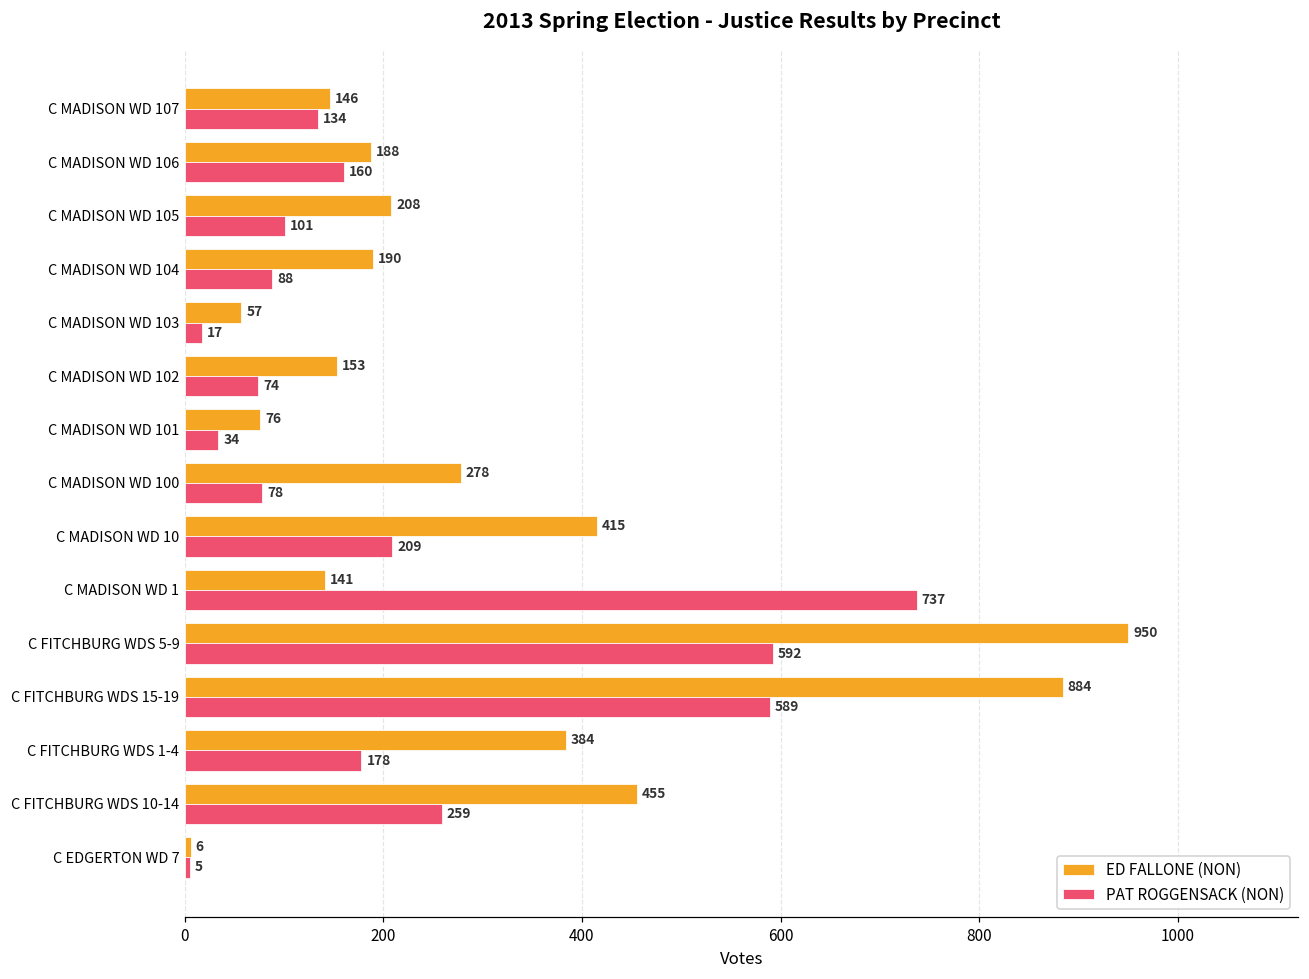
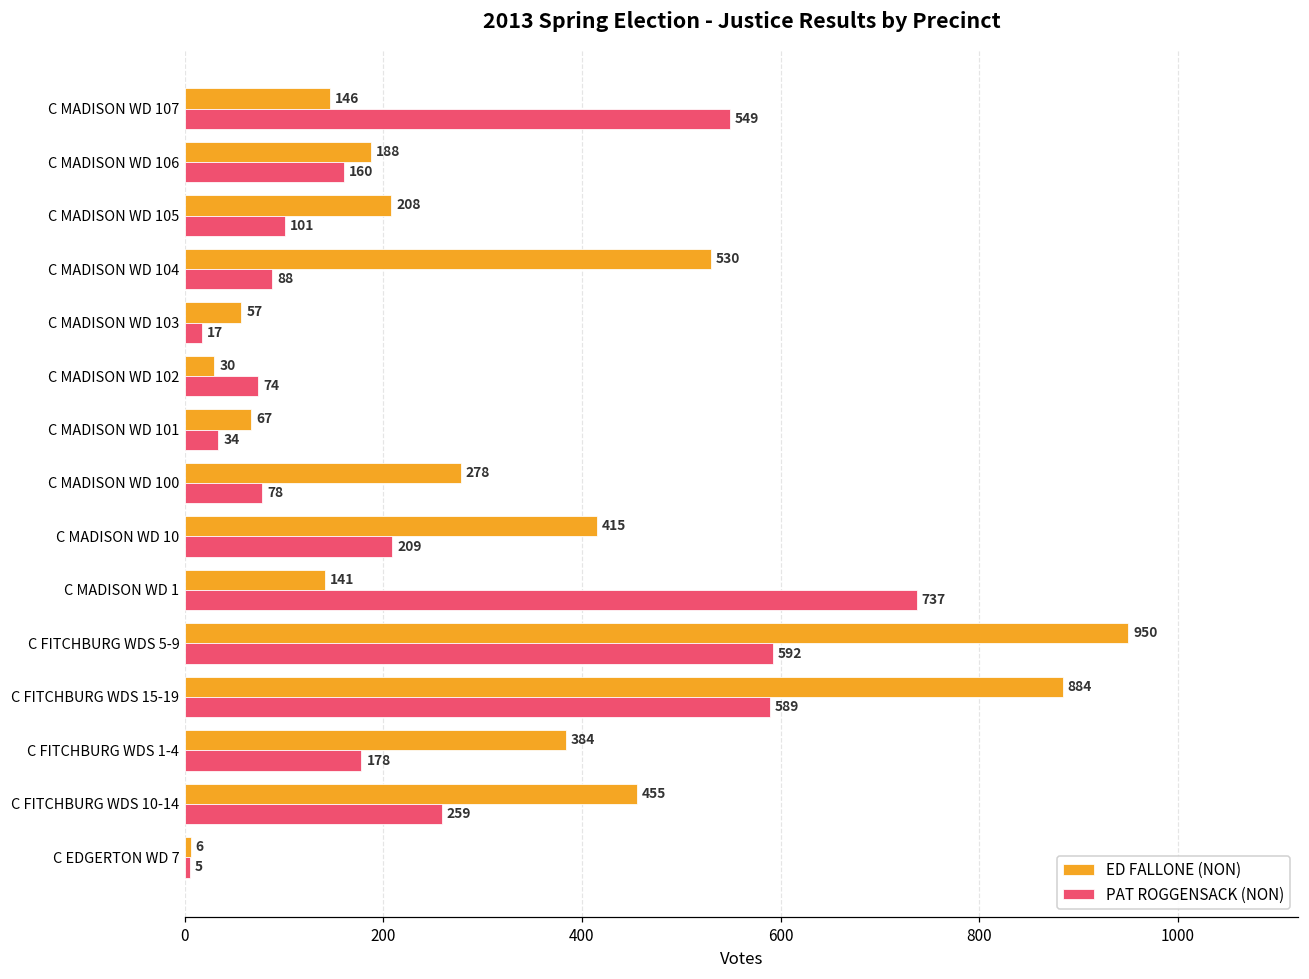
PAT ROGGENSACK (NON), C MADISON WD 107: 134 -> 549
ED FALLONE (NON), C MADISON WD 104: 190 -> 530
ED FALLONE (NON), C MADISON WD 102: 153 -> 30
ED FALLONE (NON), C MADISON WD 101: 76 -> 67
